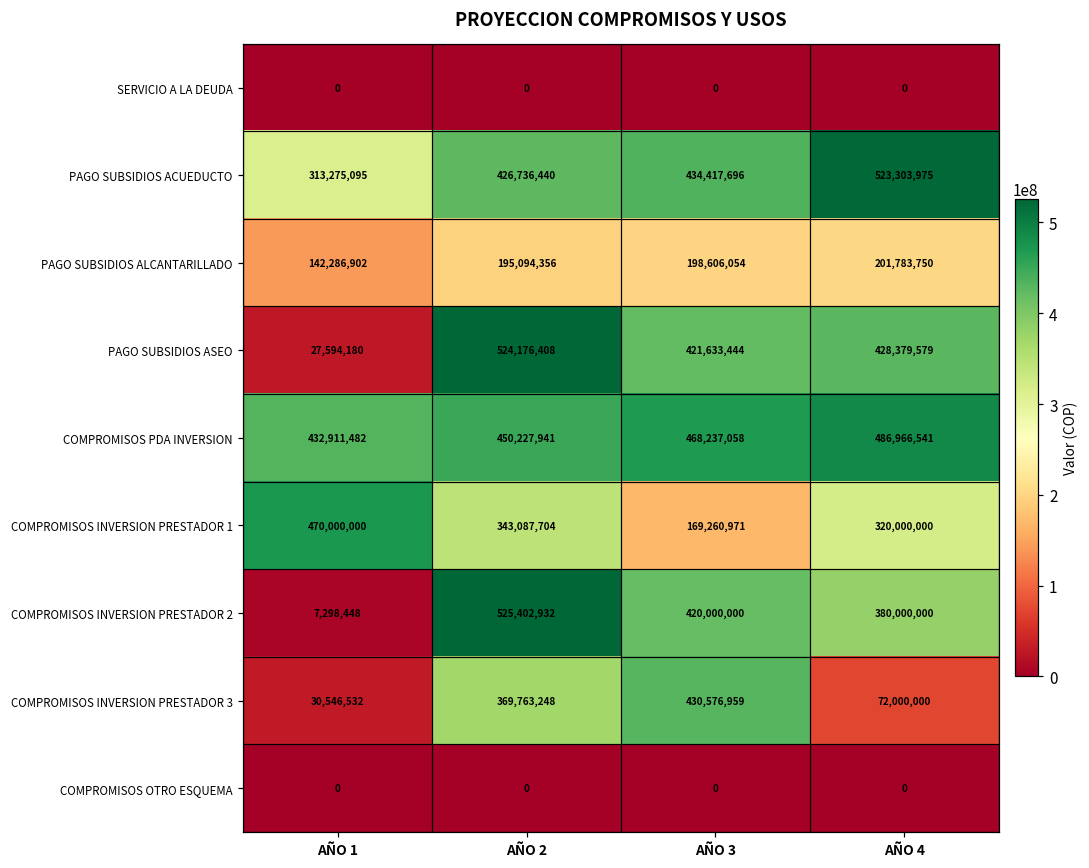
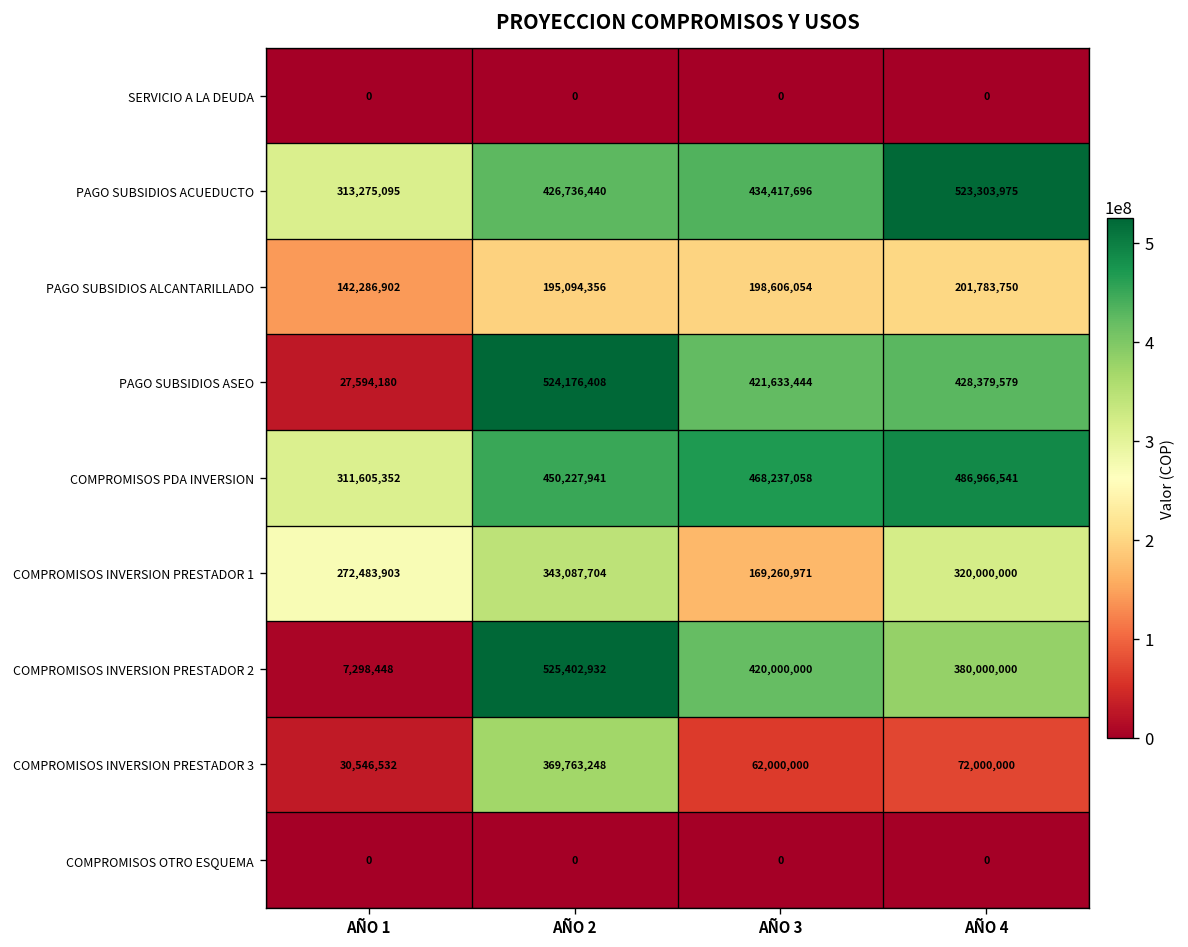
COMPROMISOS PDA INVERSION, AÑO 1: 432,911,482 -> 311,605,352
COMPROMISOS INVERSION PRESTADOR 1, AÑO 1: 470,000,000 -> 272,483,903
COMPROMISOS INVERSION PRESTADOR 3, AÑO 3: 430,576,959 -> 62,000,000
